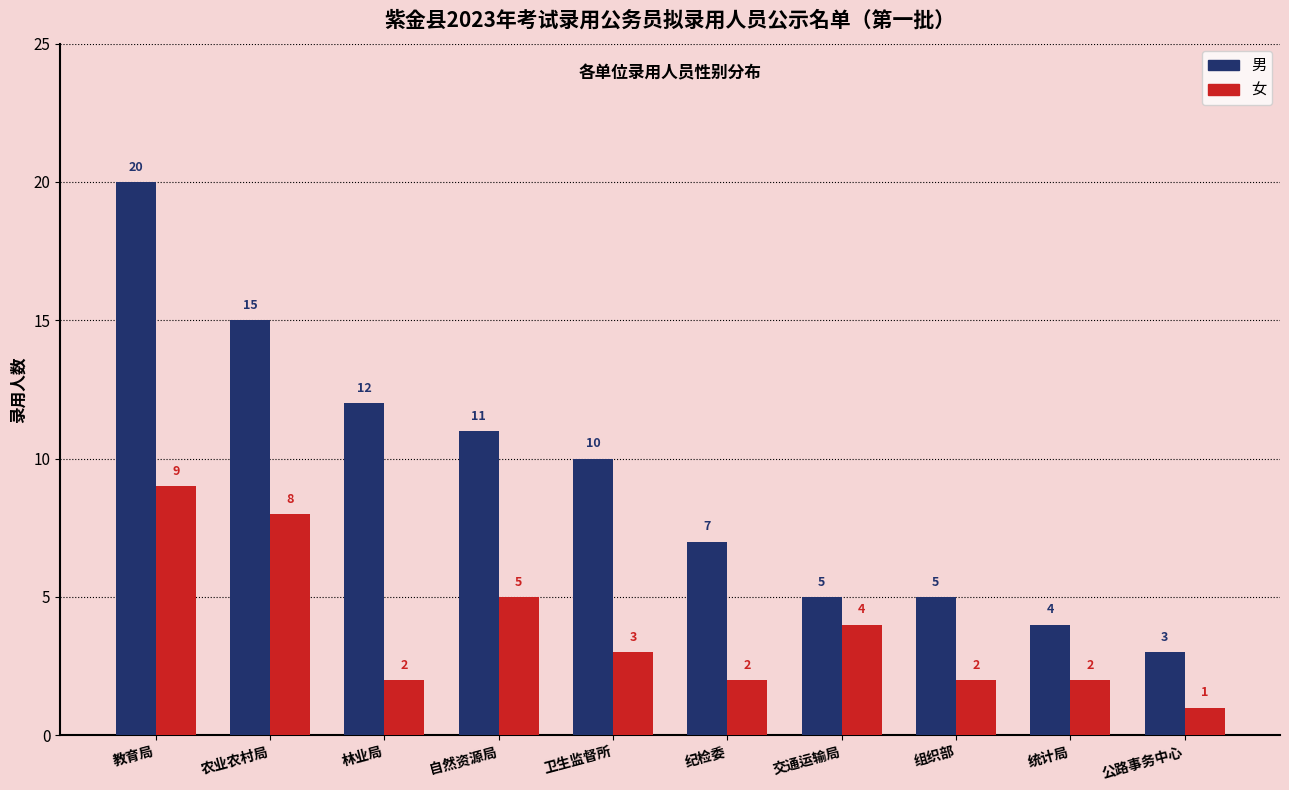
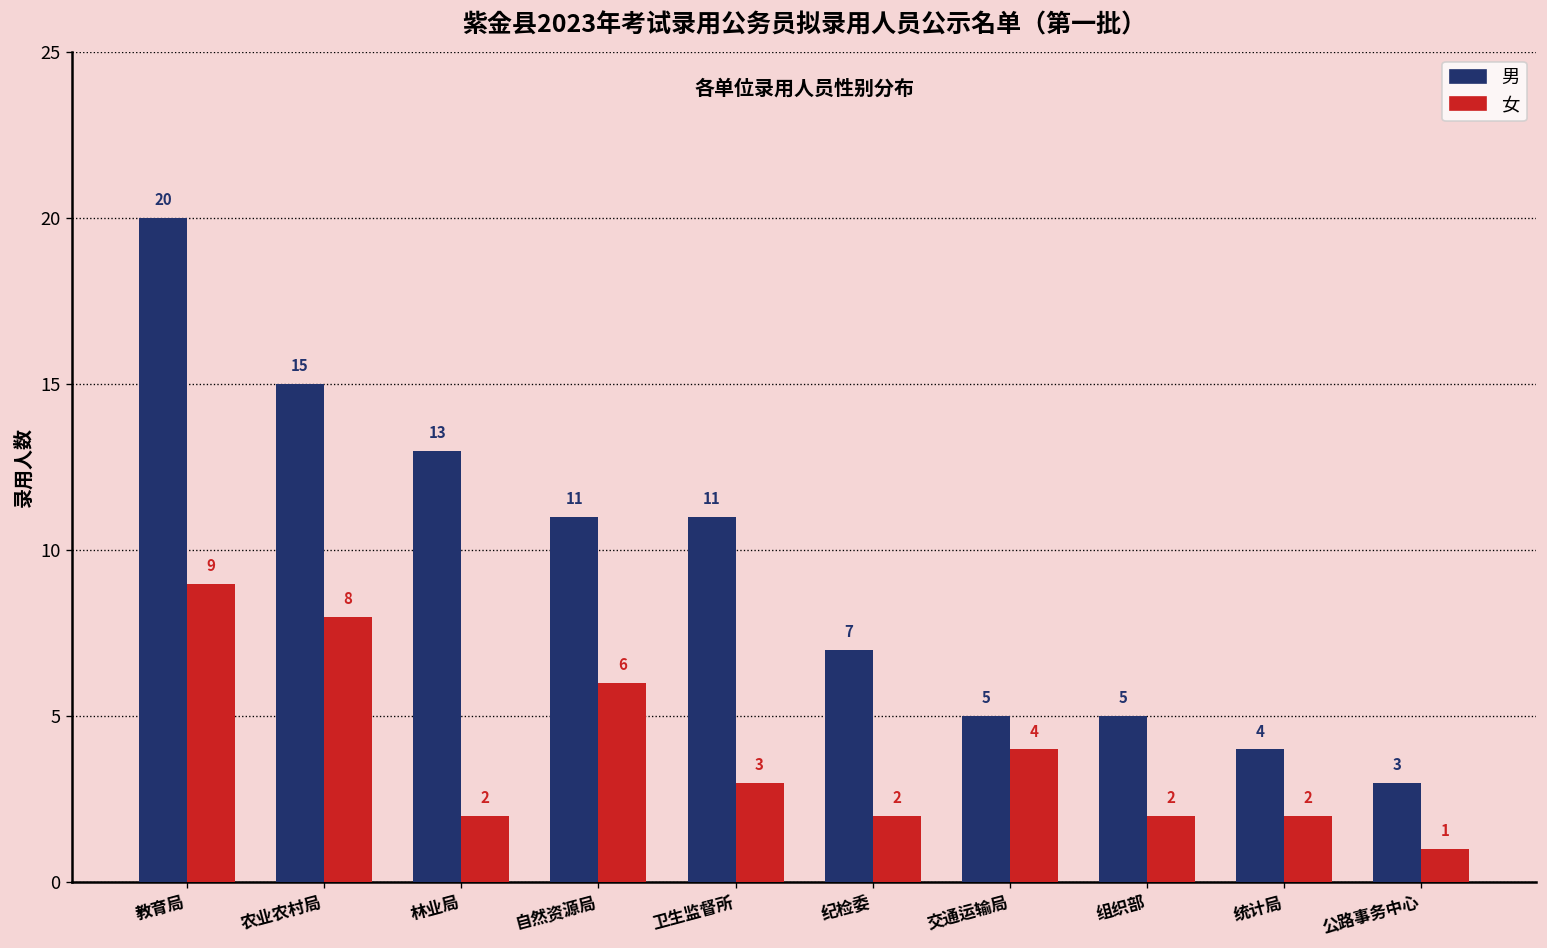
男, 林业局: 12 -> 13
女, 自然资源局: 5 -> 6
男, 卫生监督所: 10 -> 11
